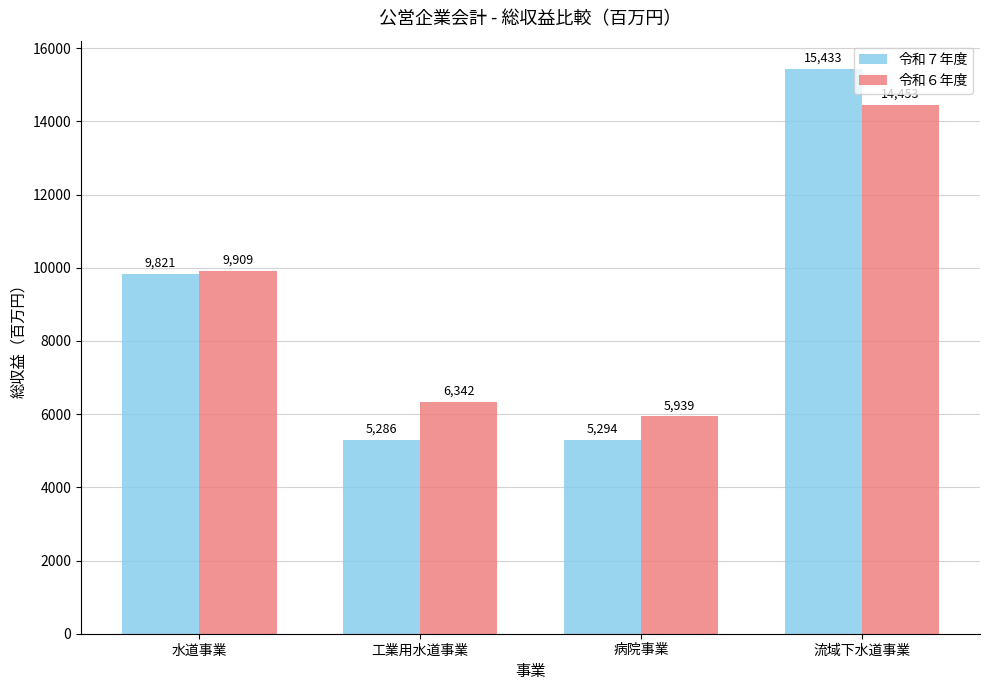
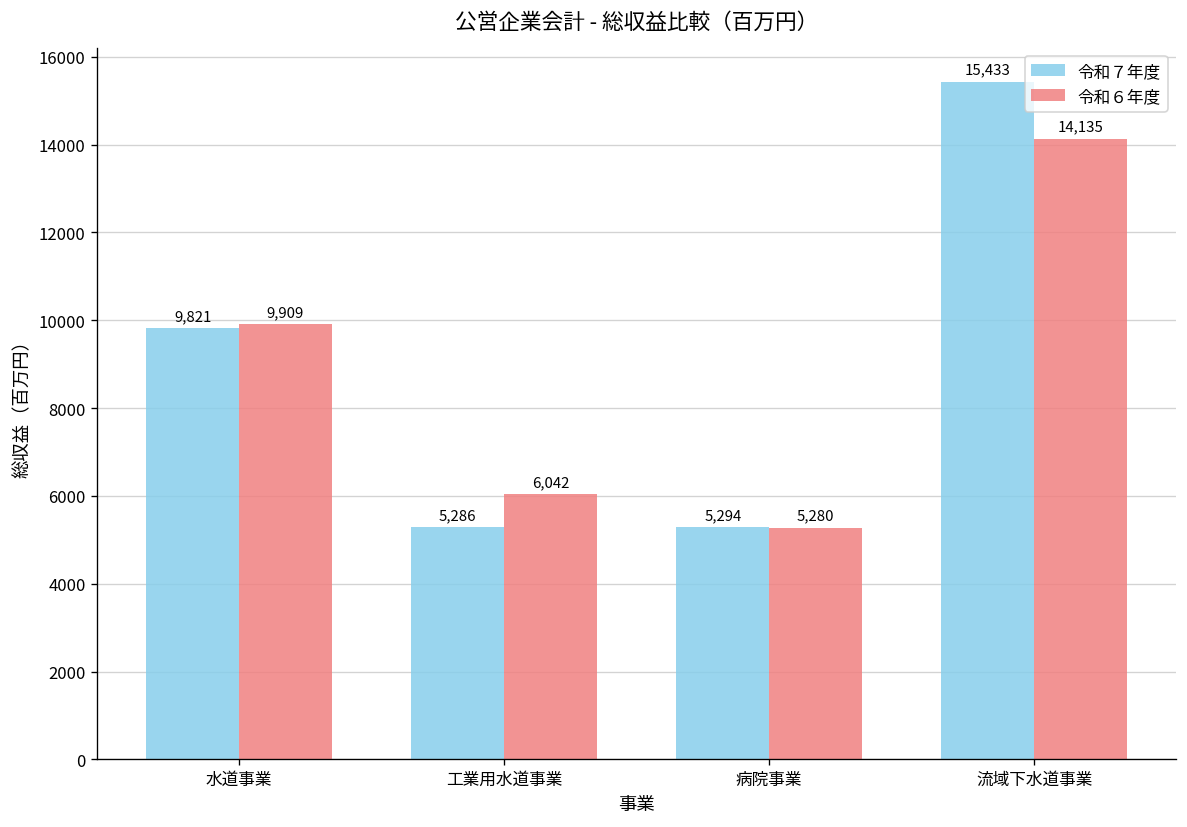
令和６年度, 工業用水道事業: 6,342 -> 6,042
令和６年度, 病院事業: 5,939 -> 5,280
令和６年度, 流域下水道事業: 14500 -> 14100
